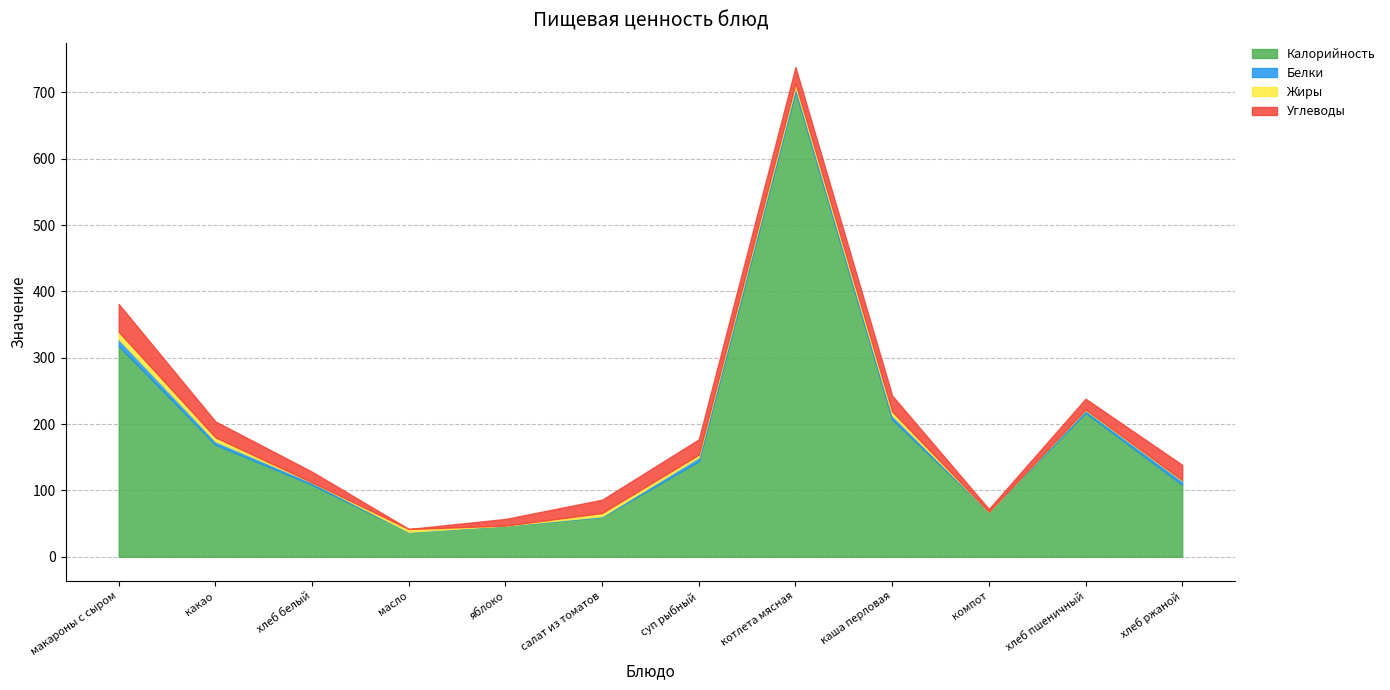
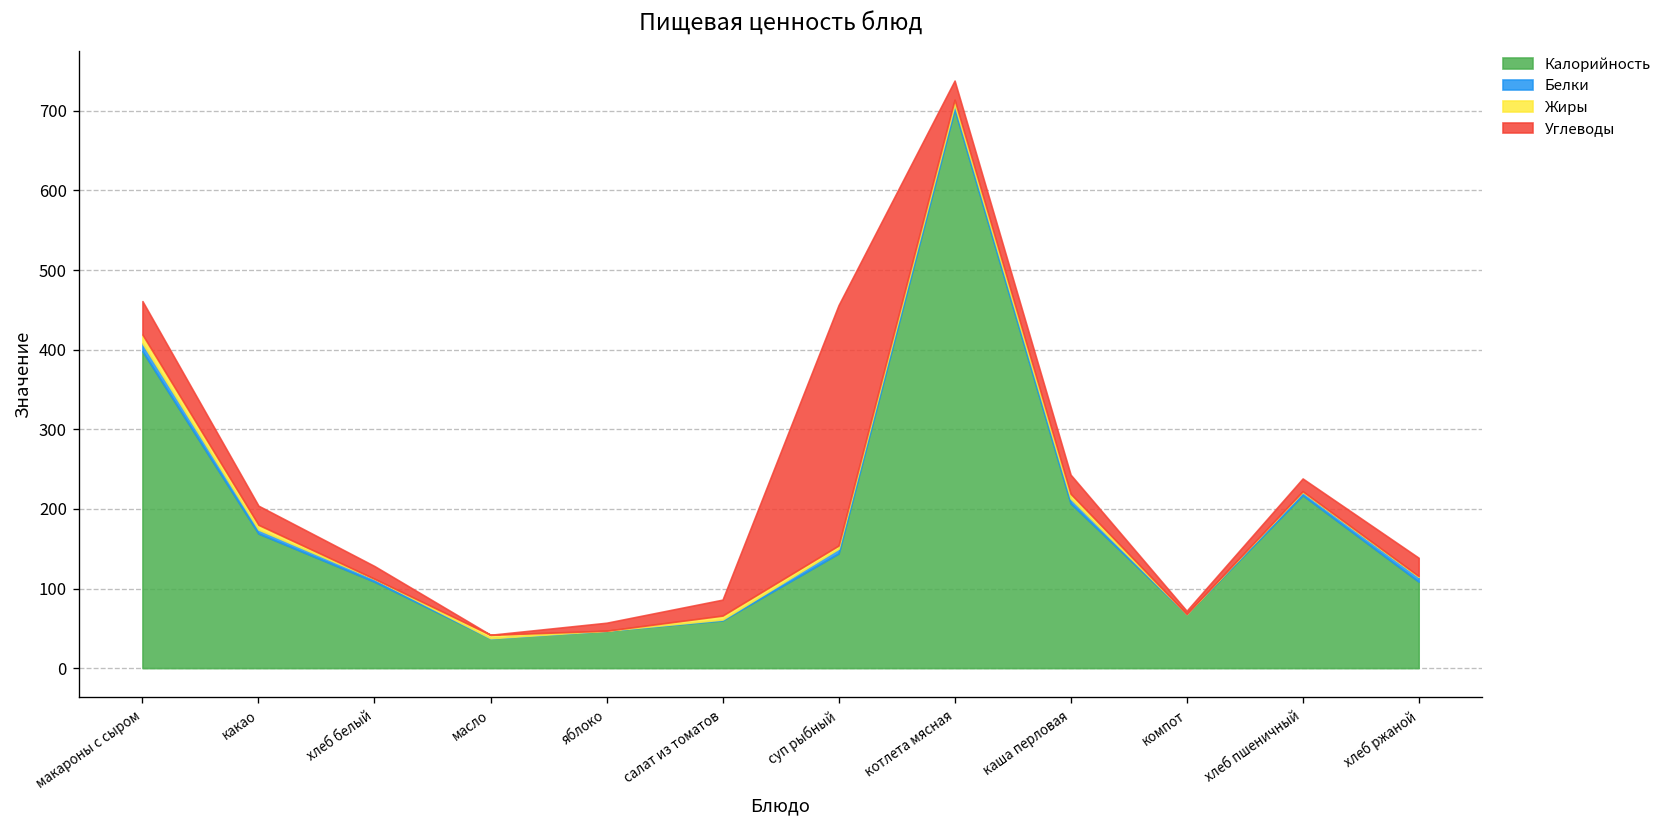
Калорийность, макароны с сыром: 320 -> 400
Углеводы, суп рыбный: 20 -> 300
